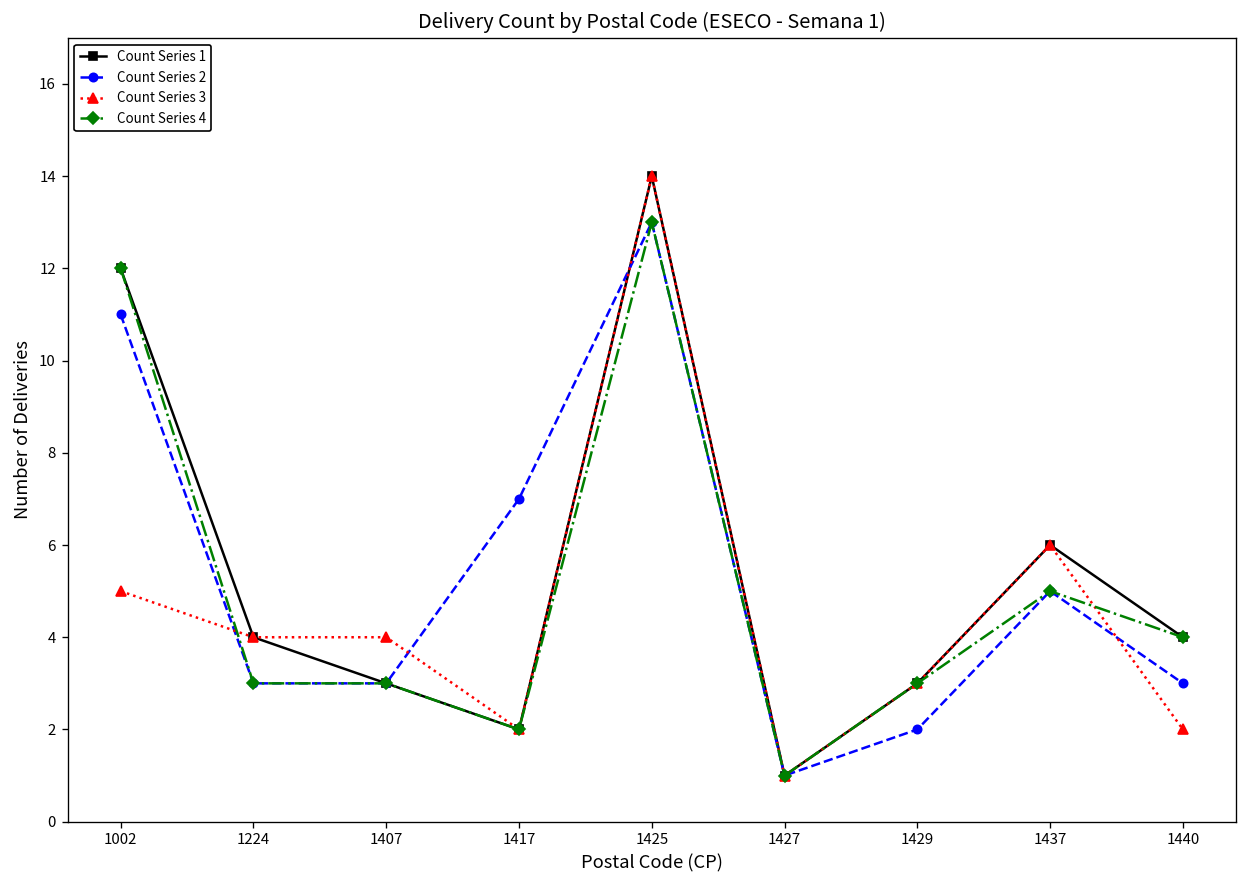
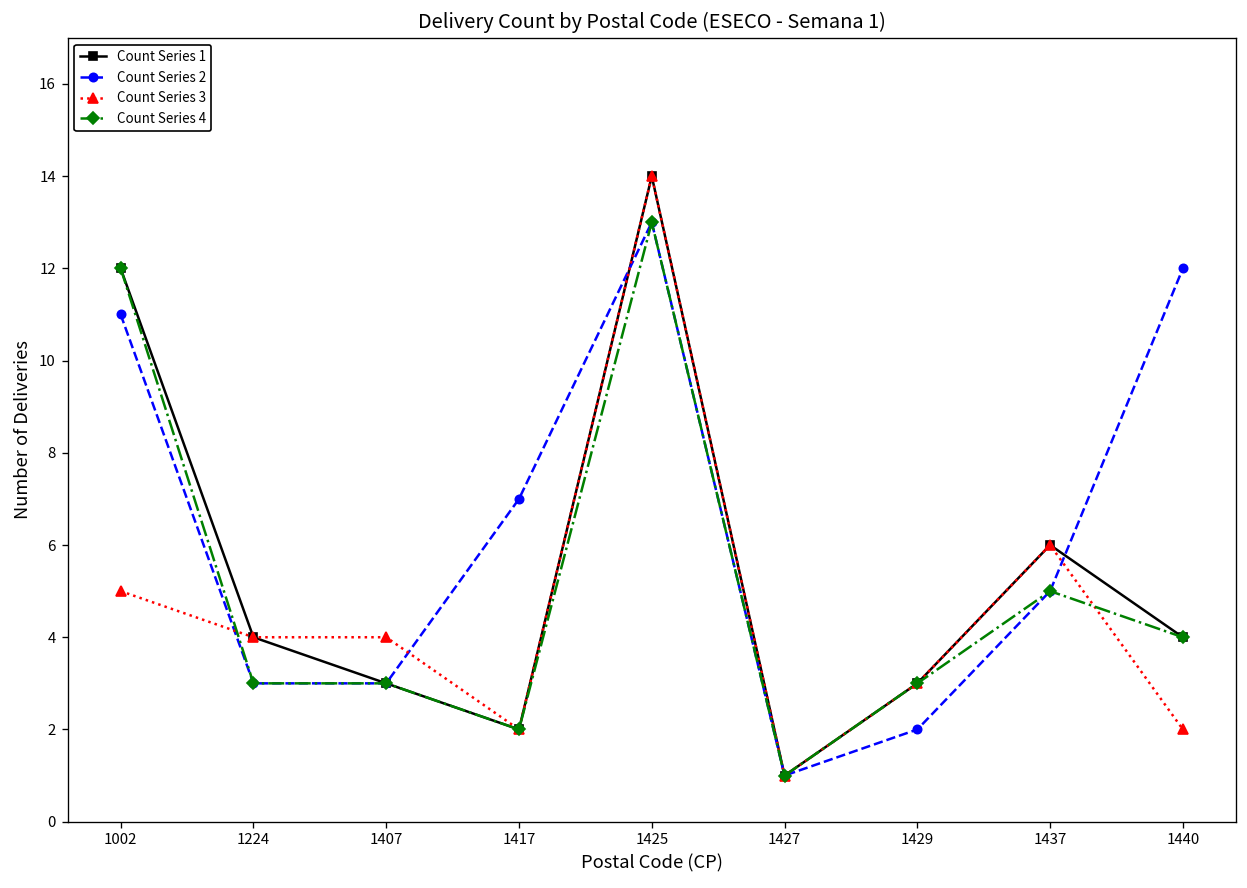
Count Series 2, 1440: 3 -> 12
